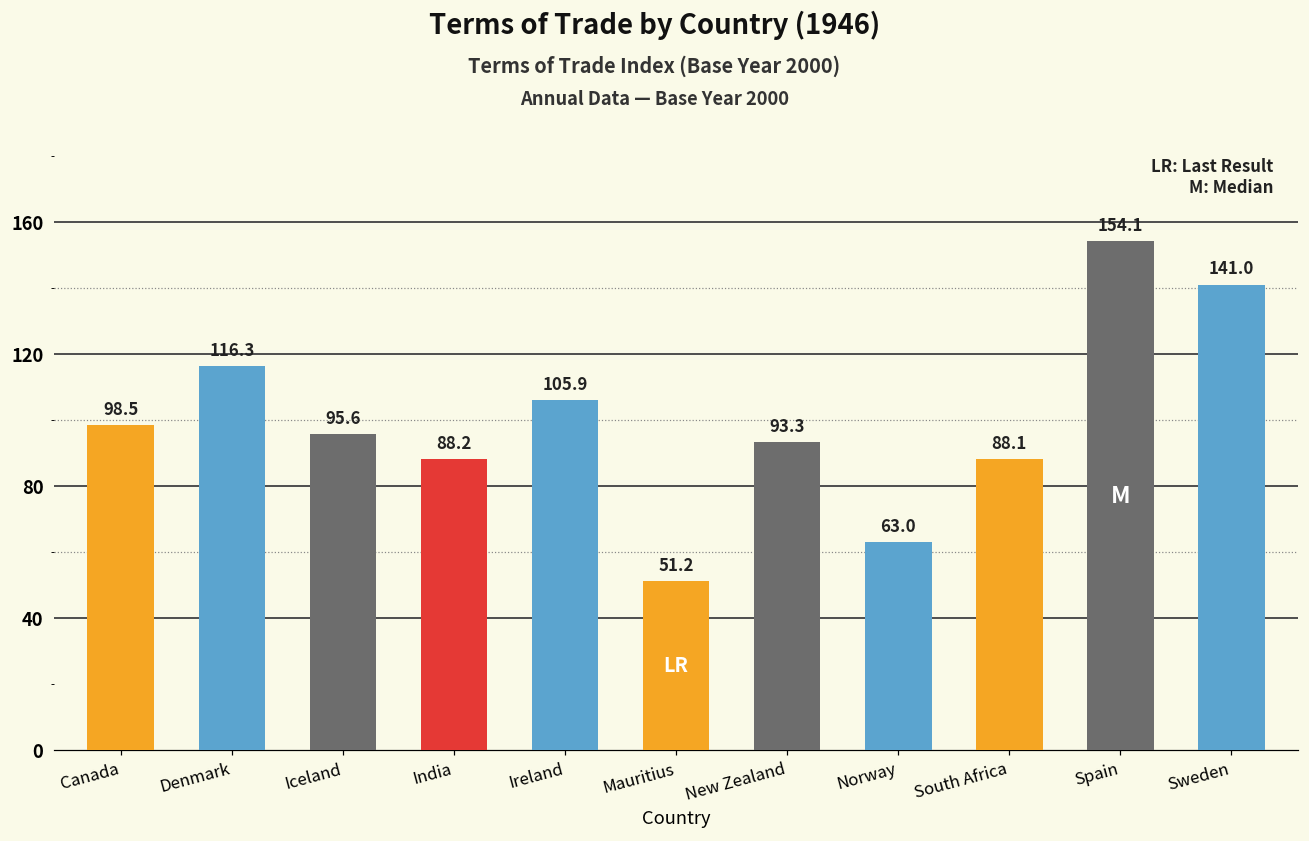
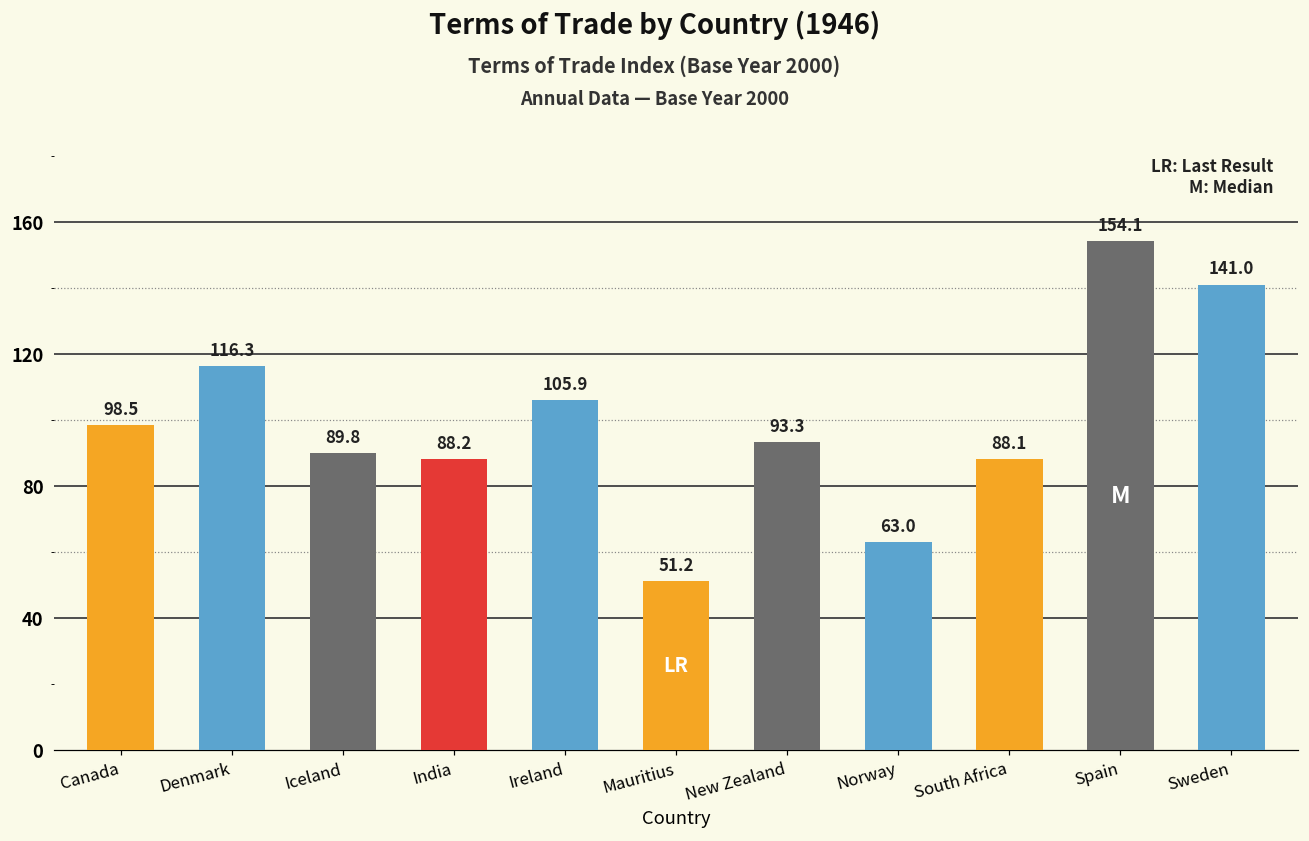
Iceland: 95.6 -> 89.8
